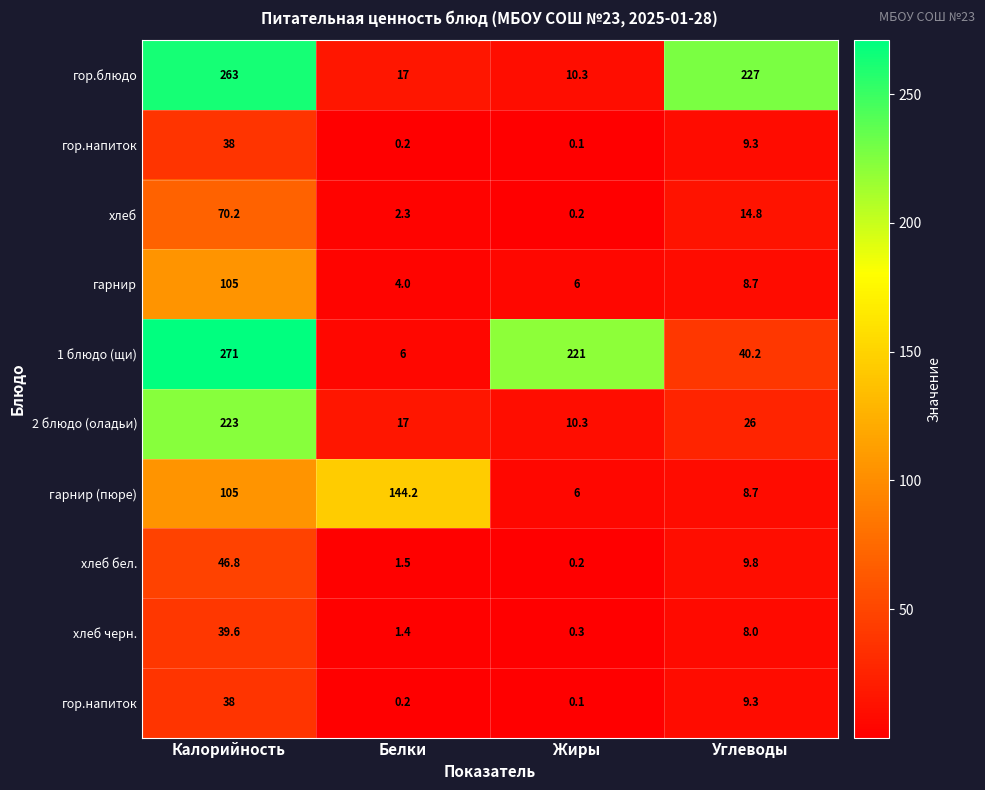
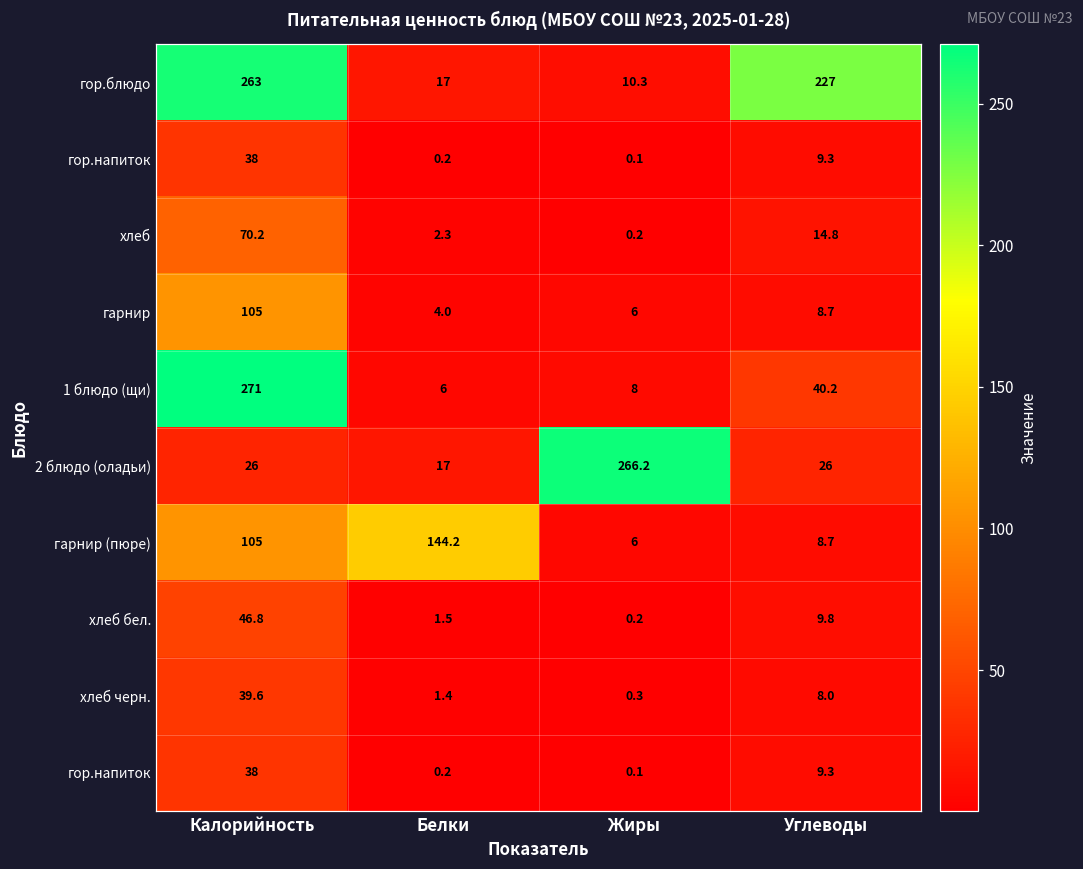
1 блюдо (щи), Жиры: 221 -> 8
2 блюдо (оладьи), Калорийность: 223 -> 26
2 блюдо (оладьи), Жиры: 10.3 -> 266.2
